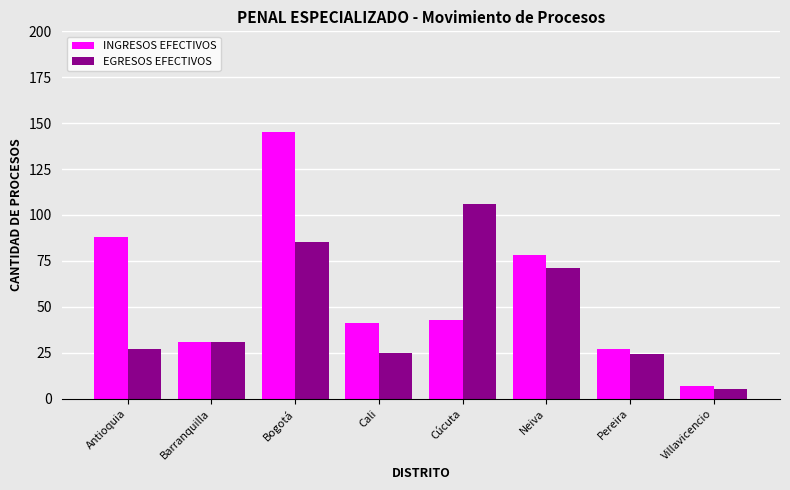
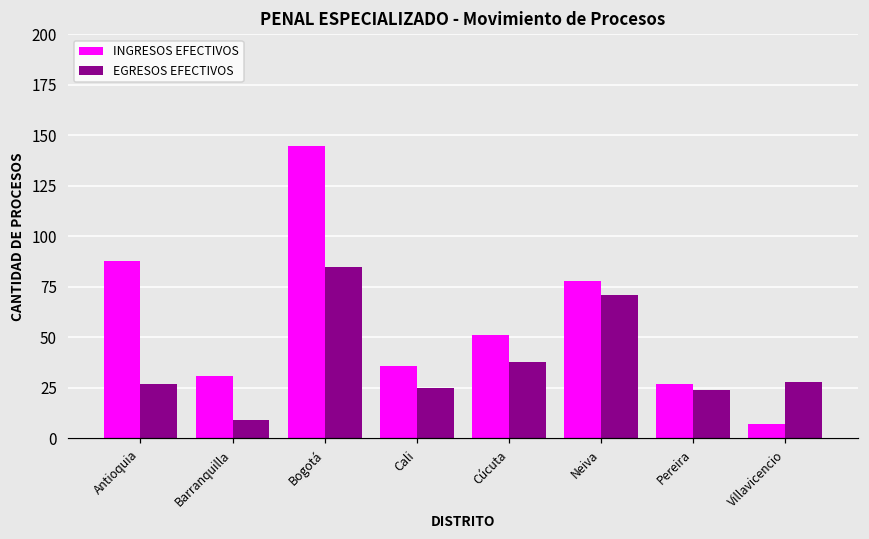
EGRESOS EFECTIVOS, Barranquilla: 31 -> 9
INGRESOS EFECTIVOS, Cali: 41 -> 36
INGRESOS EFECTIVOS, Cúcuta: 43 -> 51
EGRESOS EFECTIVOS, Cúcuta: 106 -> 38
EGRESOS EFECTIVOS, Villavicencio: 5 -> 28
